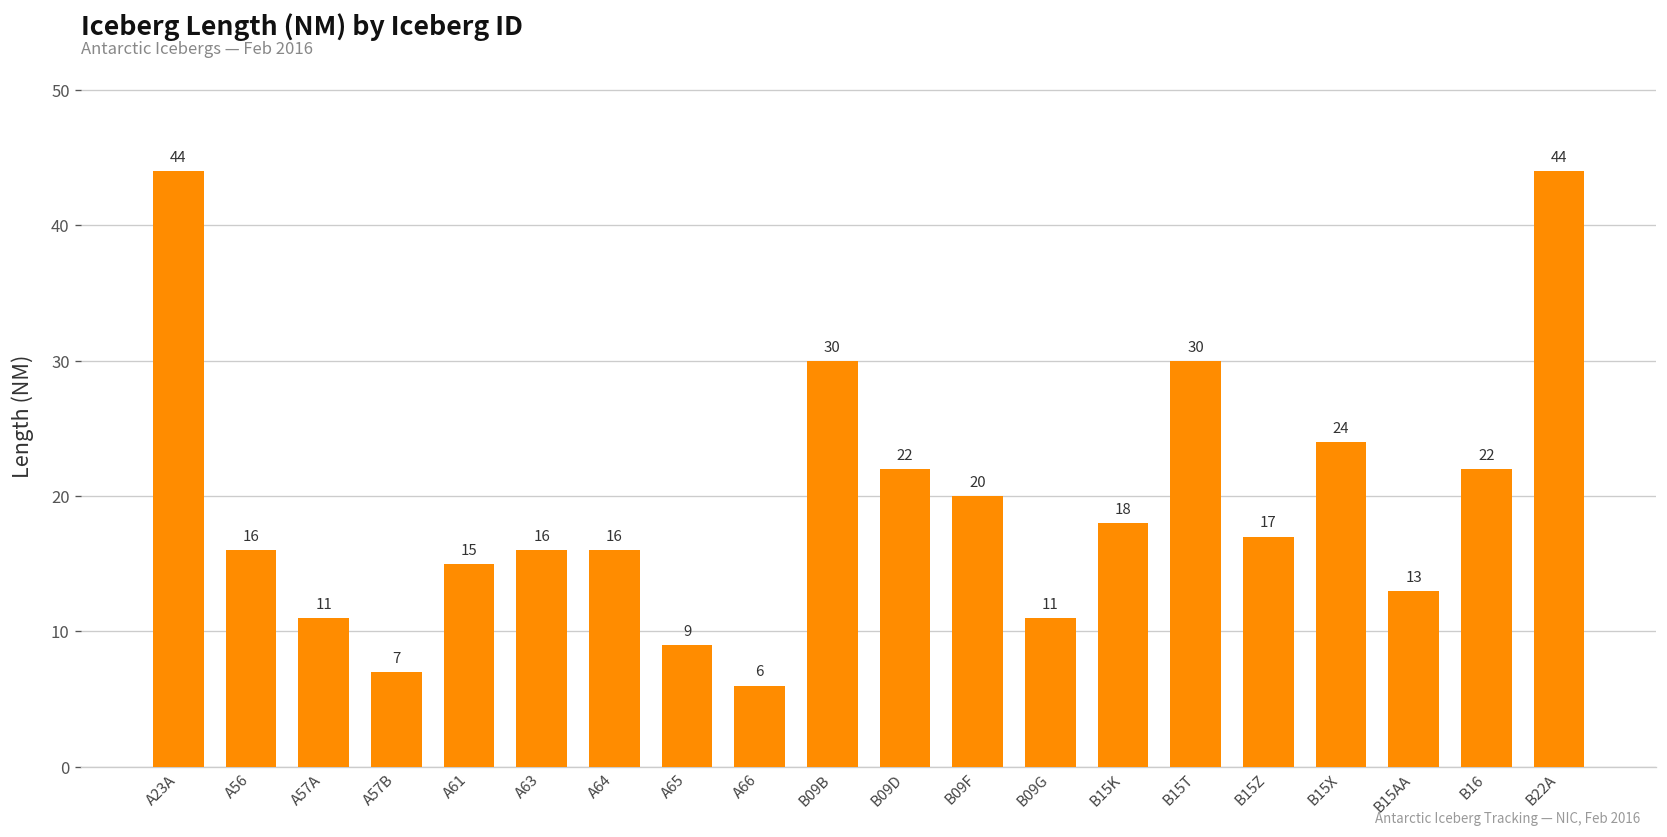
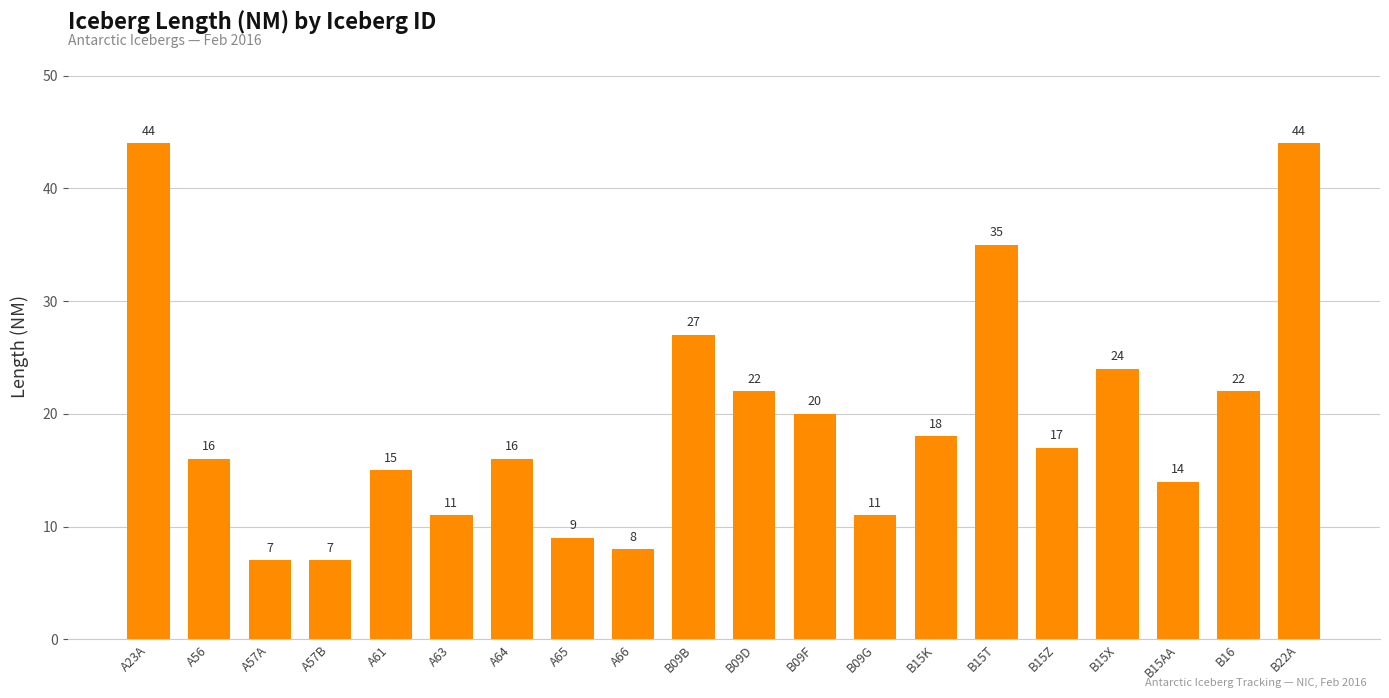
A57A: 11 -> 7
A63: 16 -> 11
A66: 6 -> 8
B09B: 30 -> 27
B15T: 30 -> 35
B15AA: 13 -> 14
